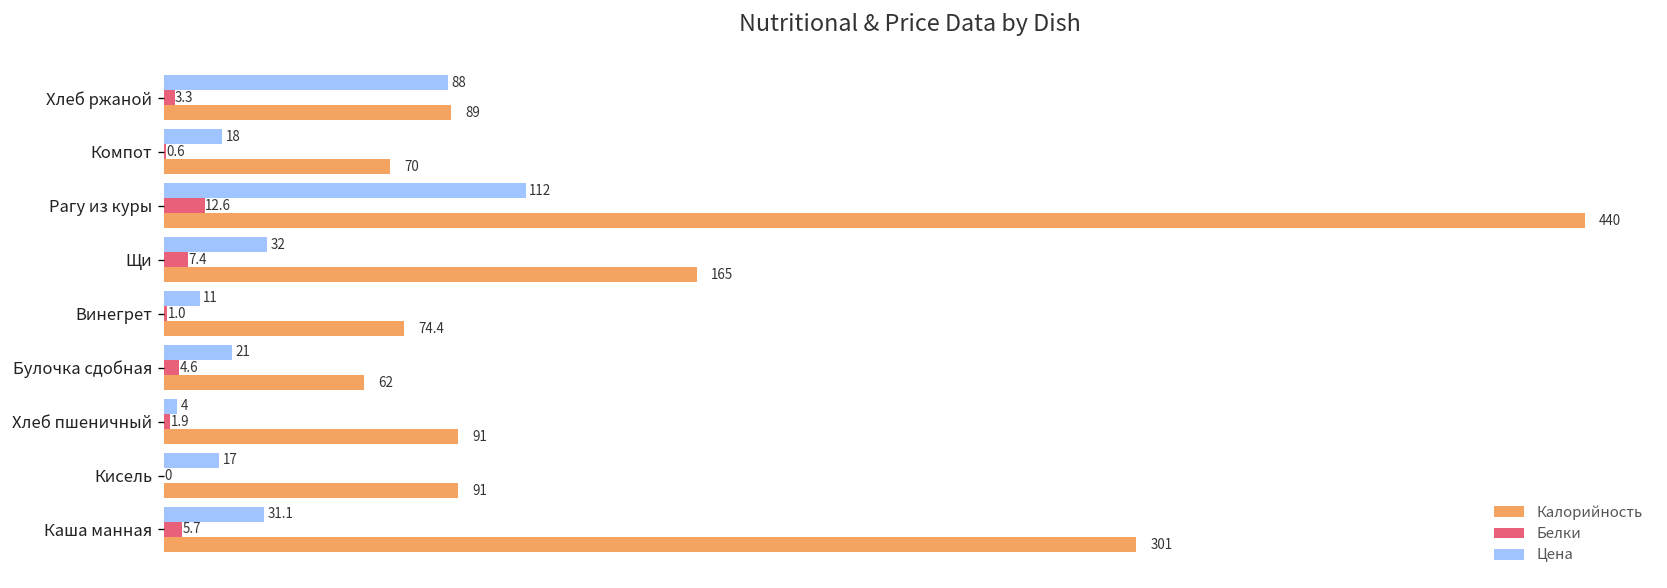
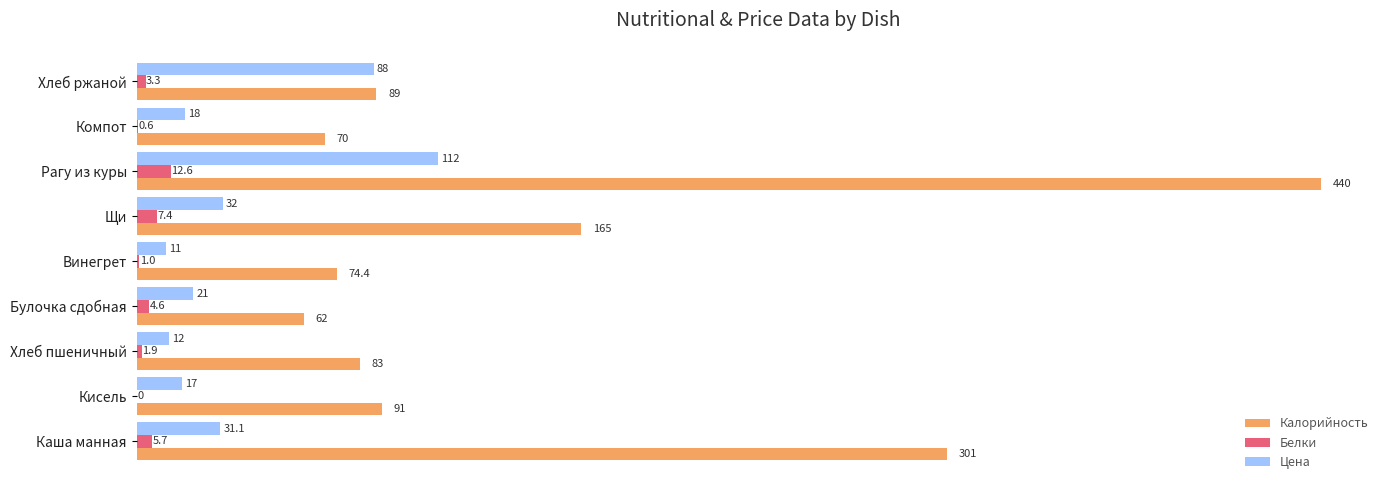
Цена, Хлеб пшеничный: 4 -> 12
Калорийность, Хлеб пшеничный: 91 -> 83
